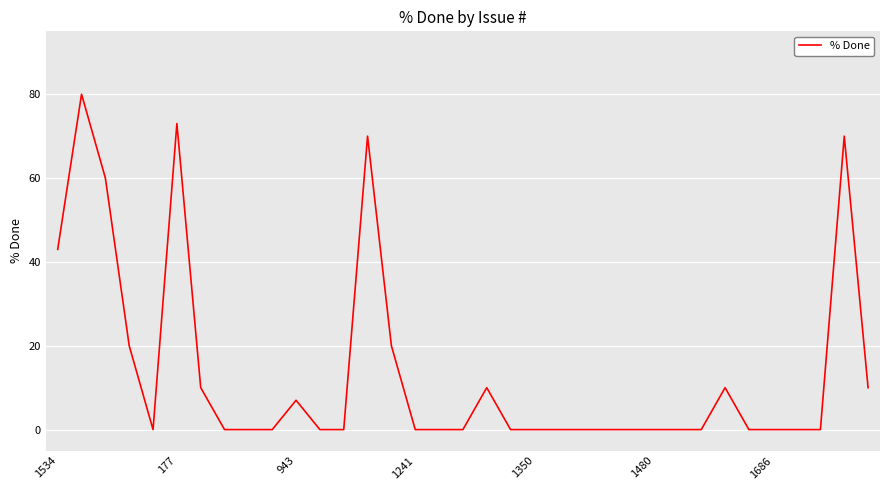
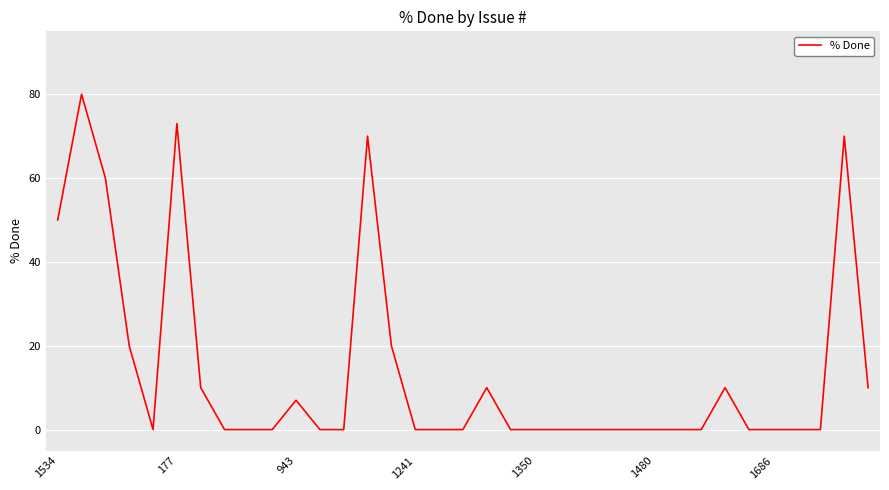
1534: 43 -> 50
